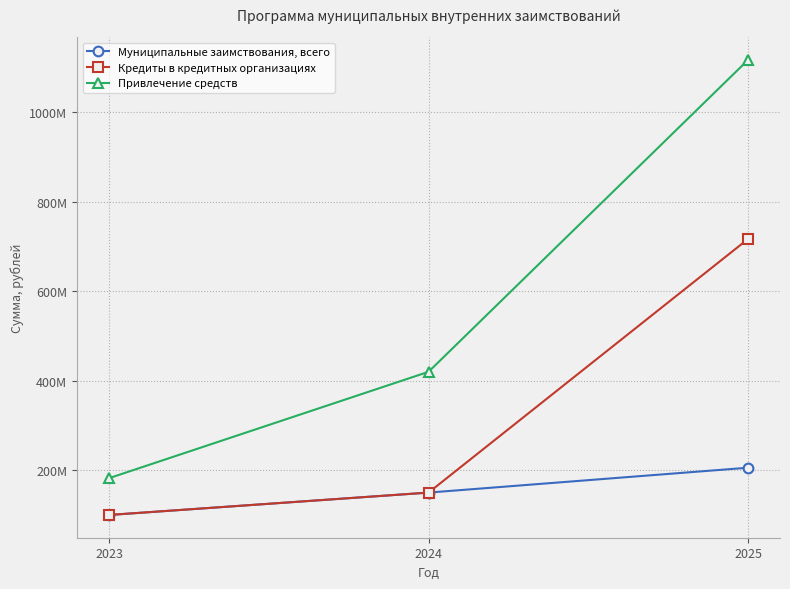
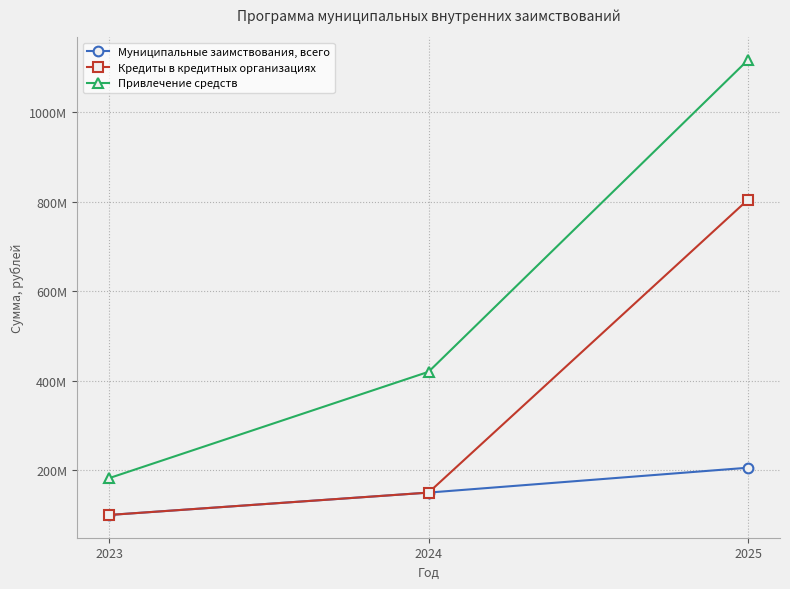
Кредиты в кредитных организациях, 2025: 720000000 -> 800000000
